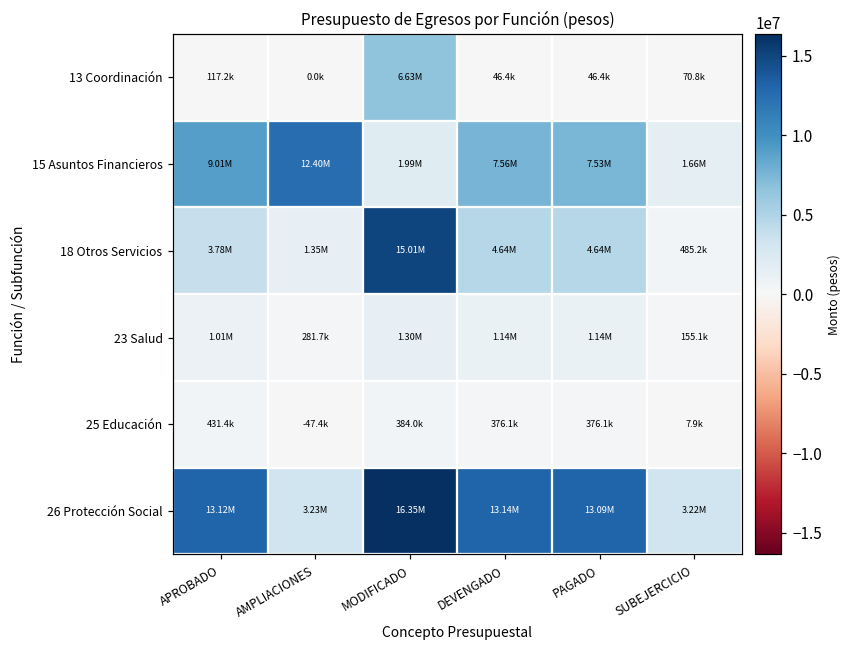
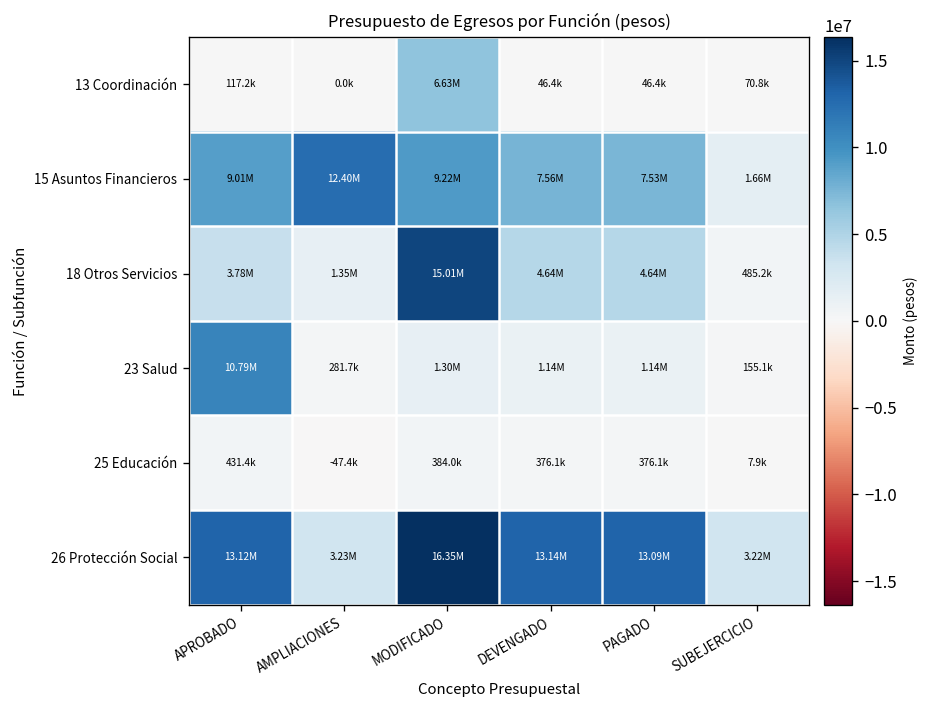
15 Asuntos Financieros, MODIFICADO: 1.99M -> 9.22M
23 Salud, APROBADO: 1.01M -> 10.79M
